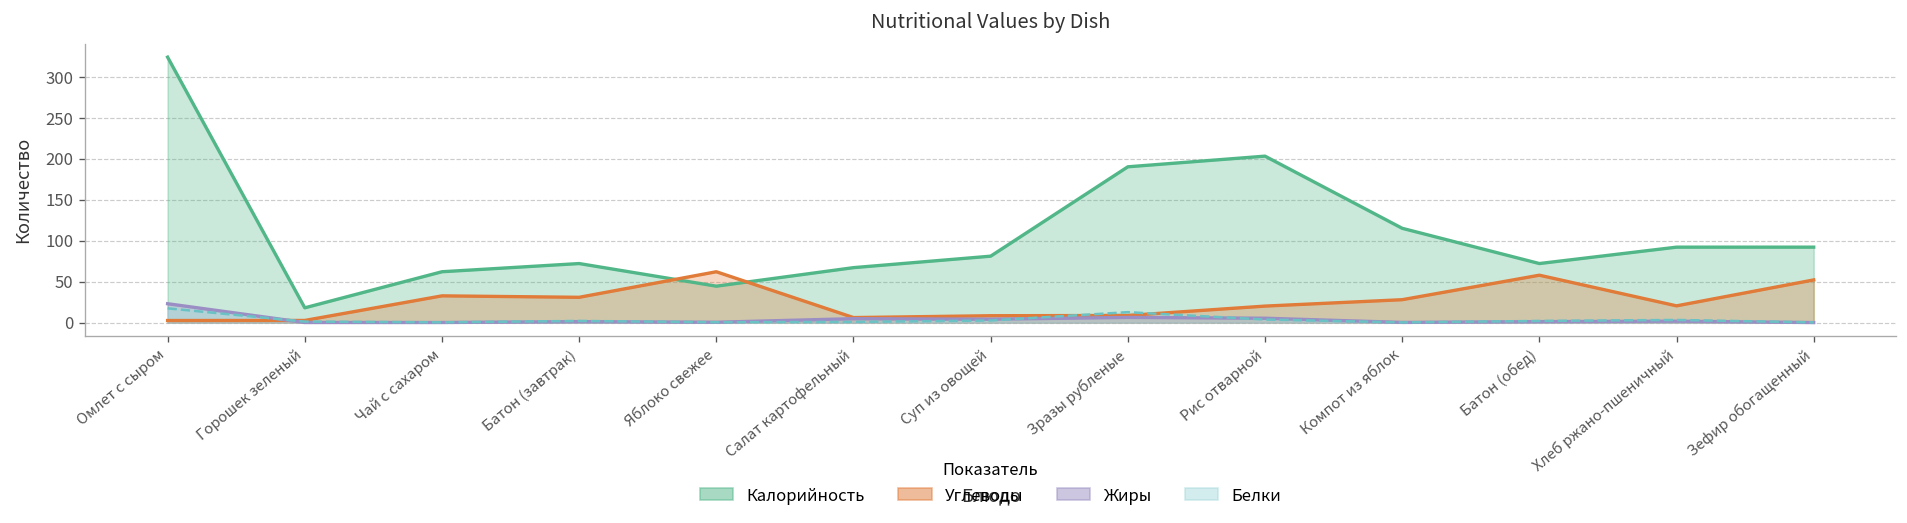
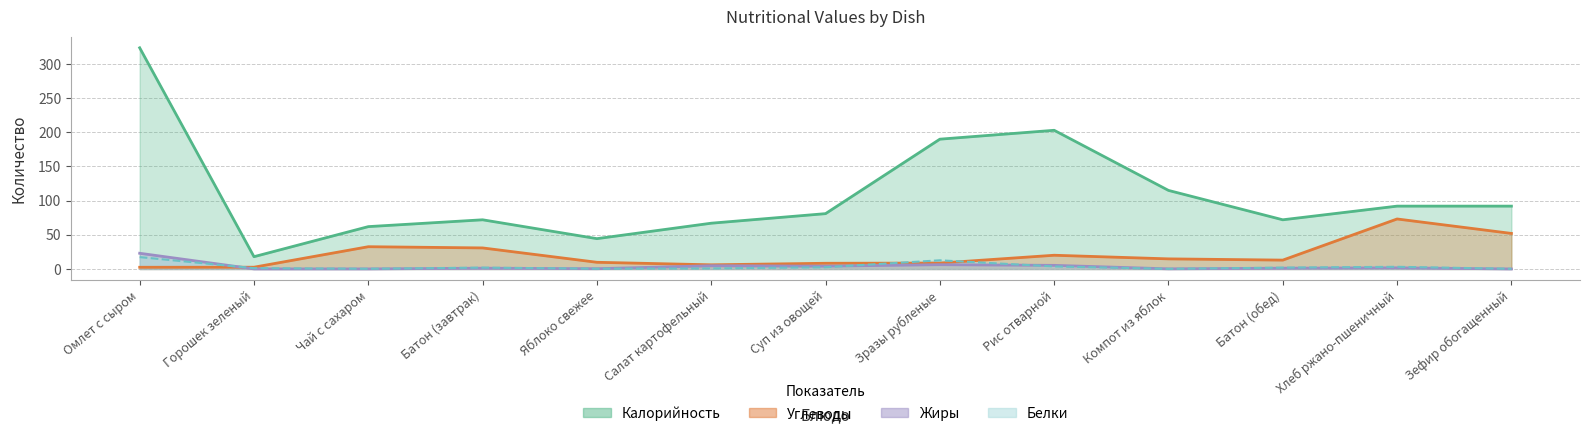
Углеводы, Яблоко свежее: 60 -> 10
Углеводы, Компот из яблок: 30 -> 10
Углеводы, Батон (обед): 60 -> 10
Углеводы, Хлеб ржано-пшеничный: 20 -> 70
